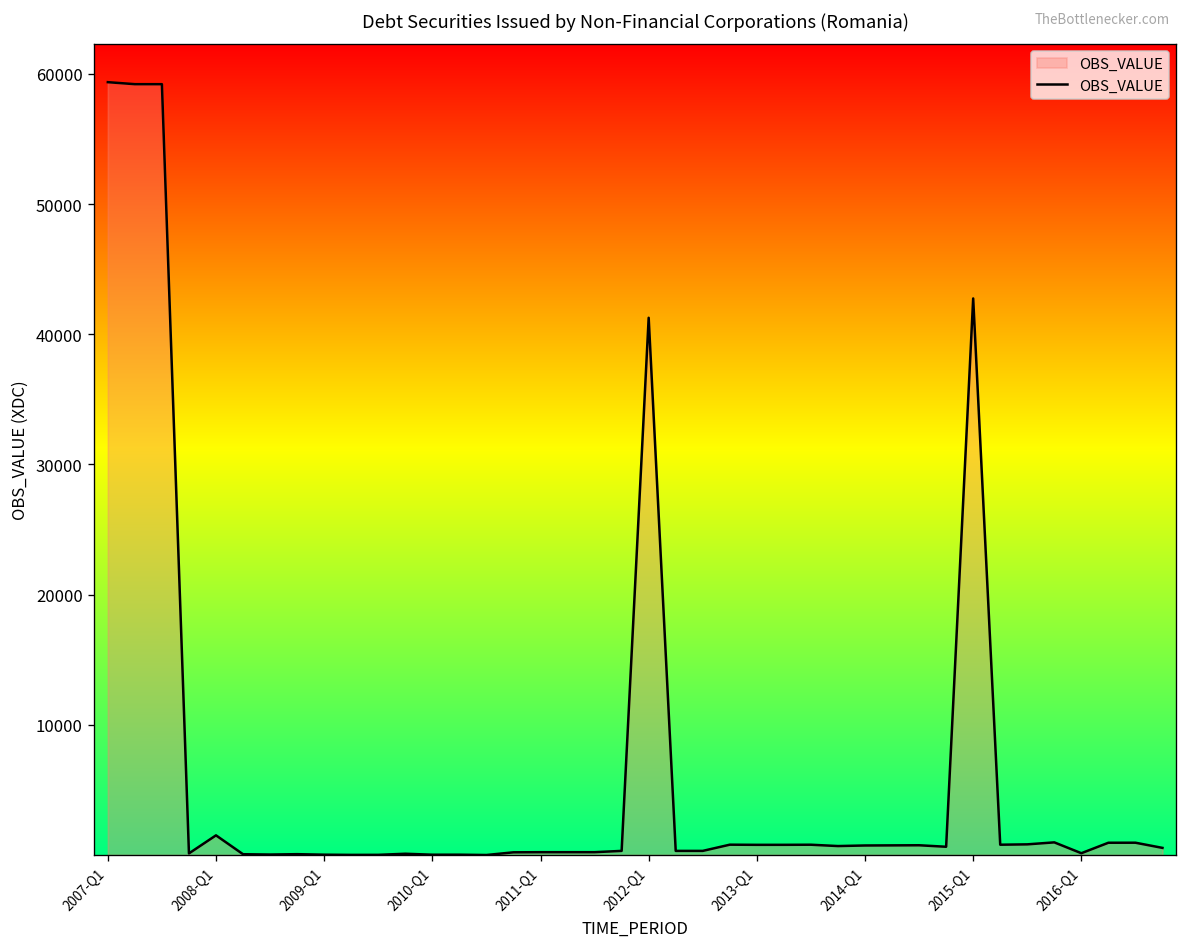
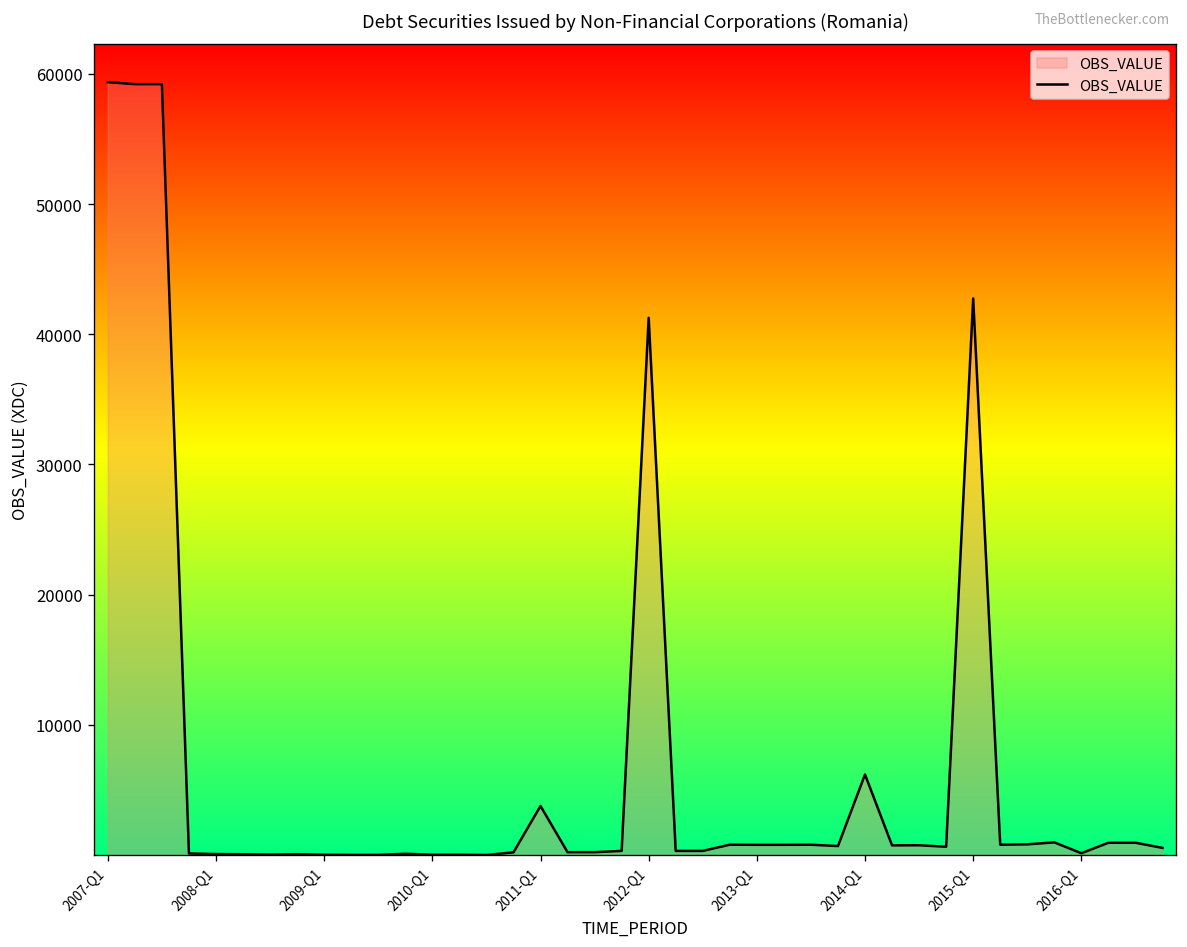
2008-Q1: 1500 -> 100
2011-Q1: 200 -> 3800
2014-Q1: 700 -> 6200
